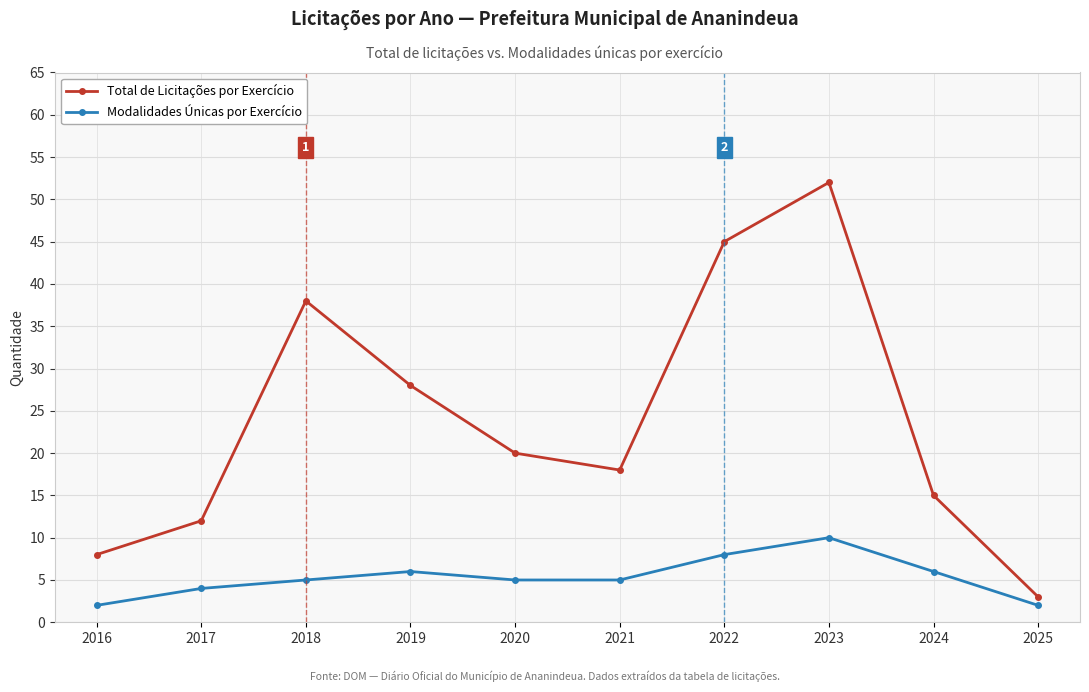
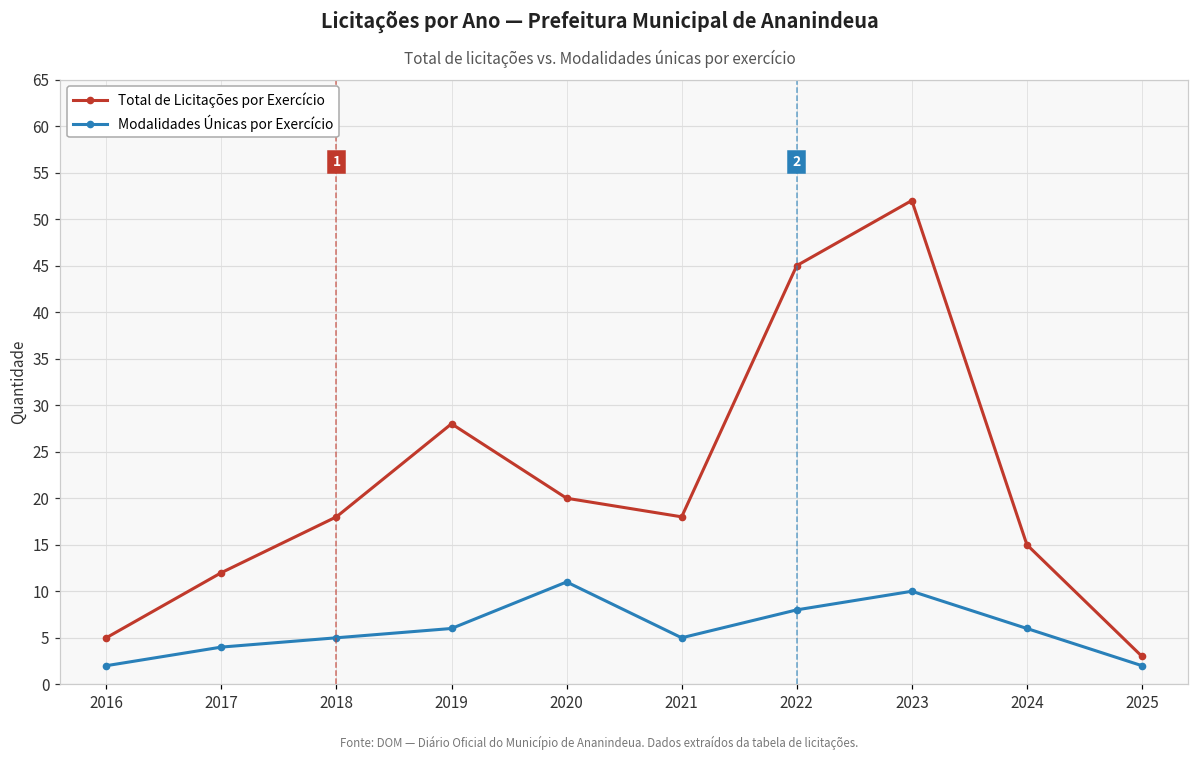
Total de Licitações por Exercício, 2016: 8 -> 5
Total de Licitações por Exercício, 2018: 38 -> 18
Modalidades Únicas por Exercício, 2020: 5 -> 11
